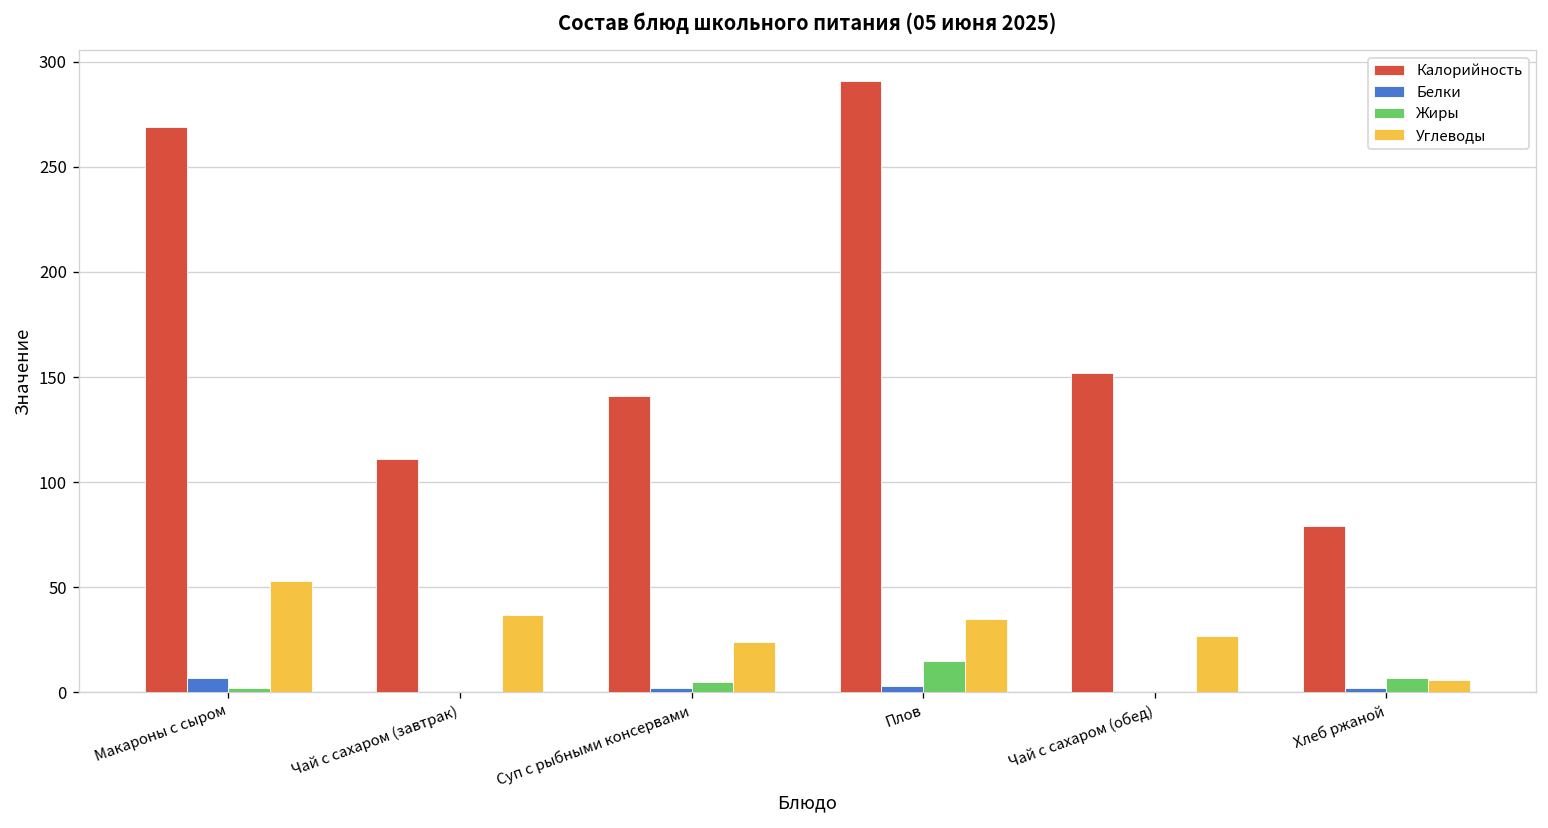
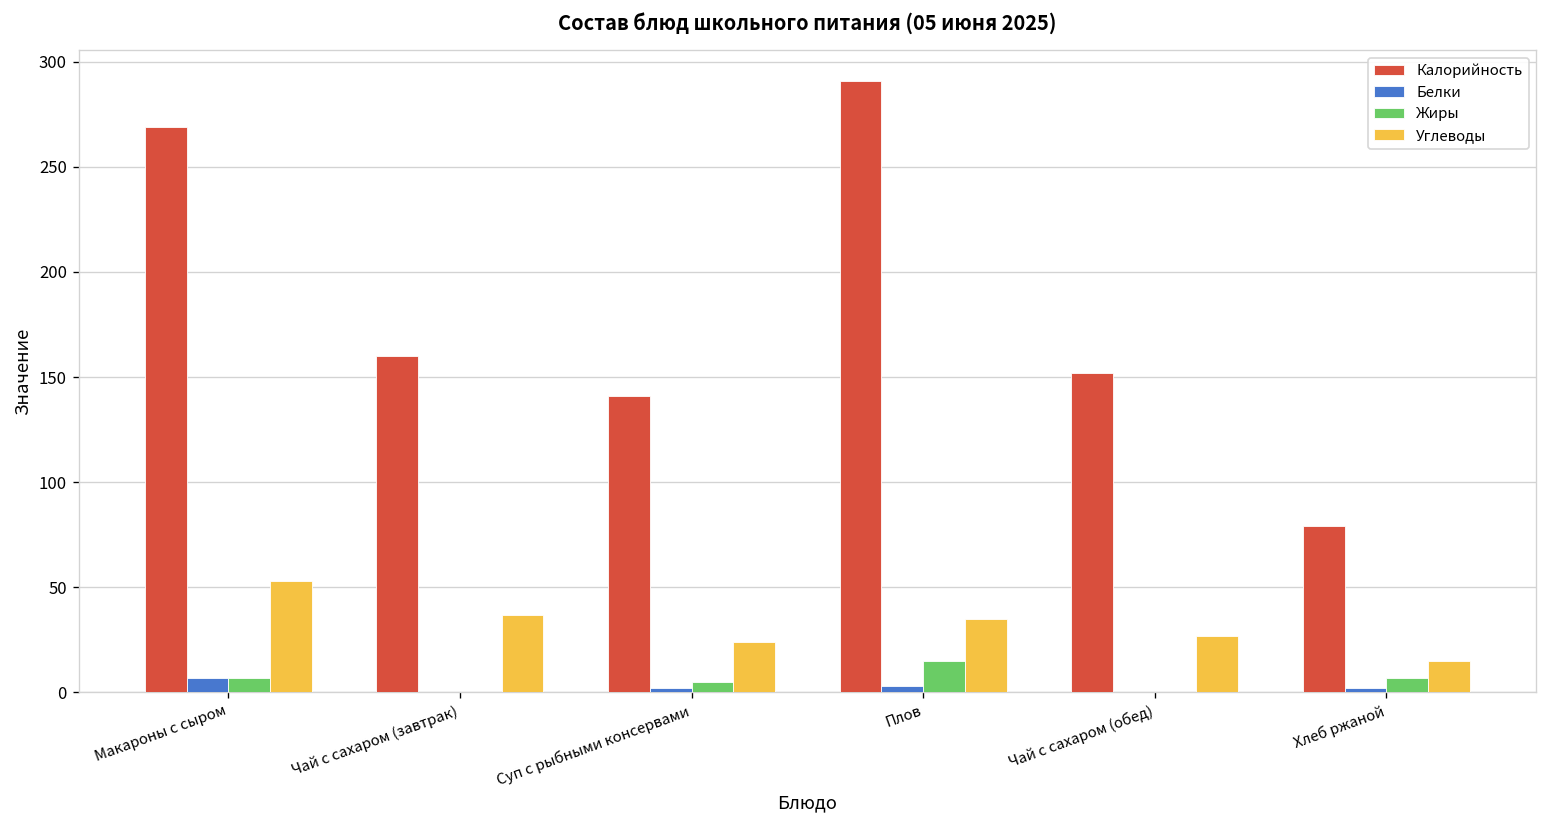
Жиры, Макароны с сыром: 2 -> 7
Калорийность, Чай с сахаром (завтрак): 111 -> 160
Углеводы, Хлеб ржаной: 6 -> 15
